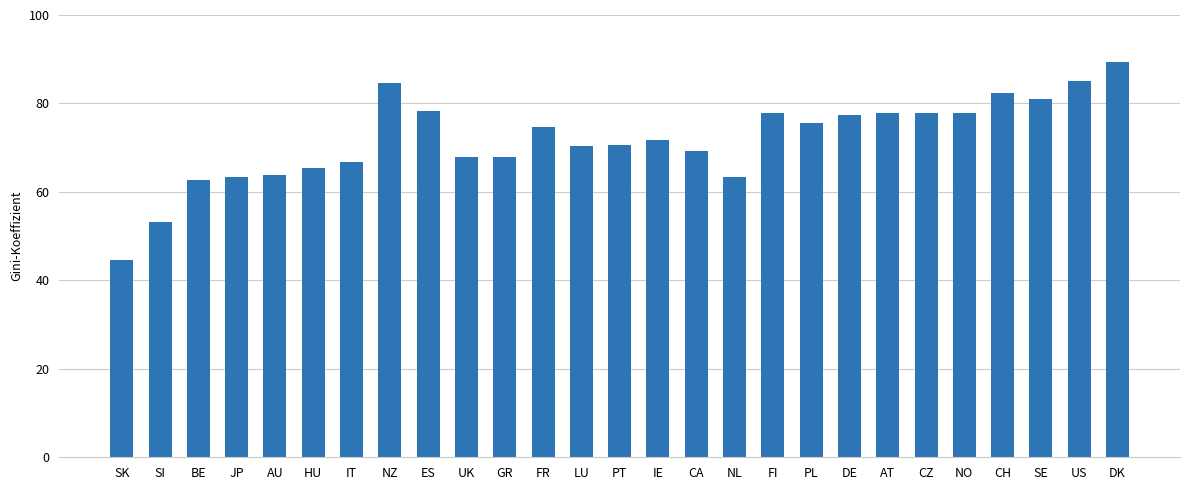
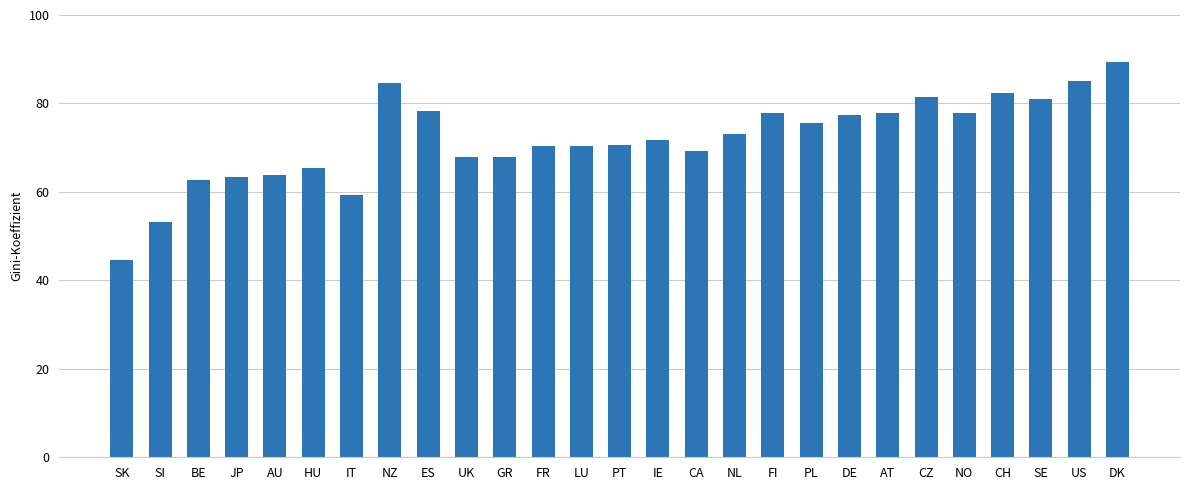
IT: 67 -> 59
FR: 75 -> 70
NL: 63 -> 73
CZ: 78 -> 81
